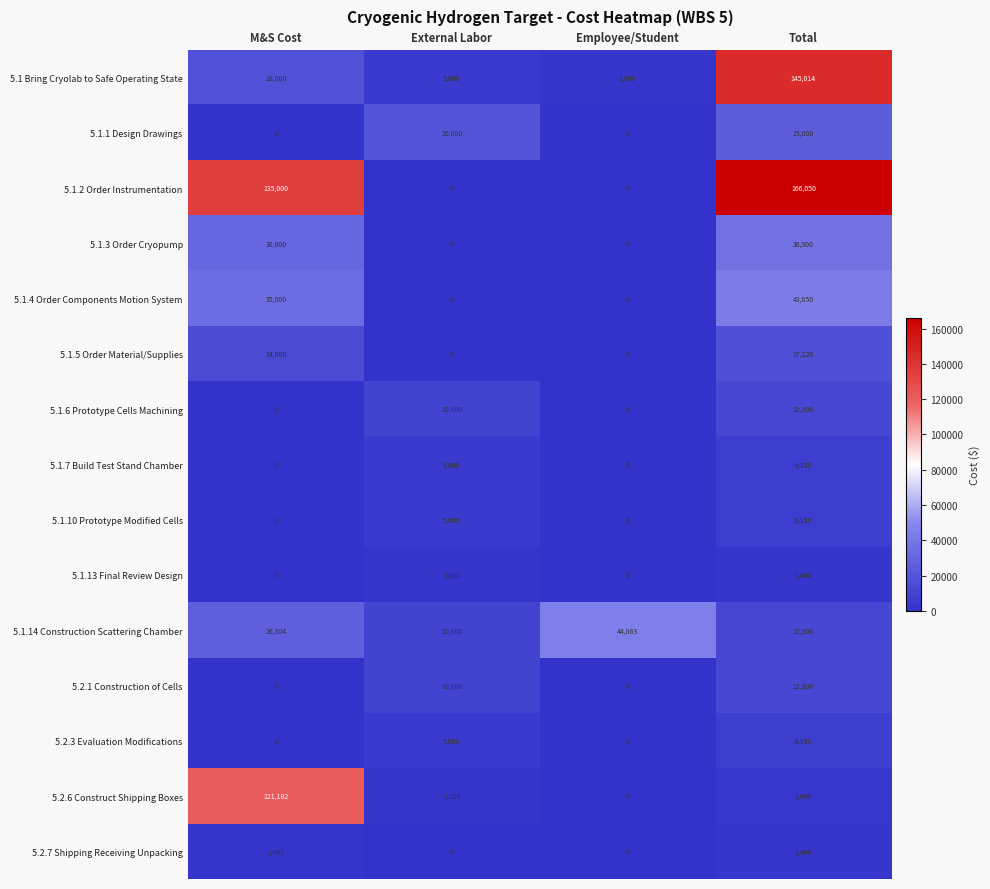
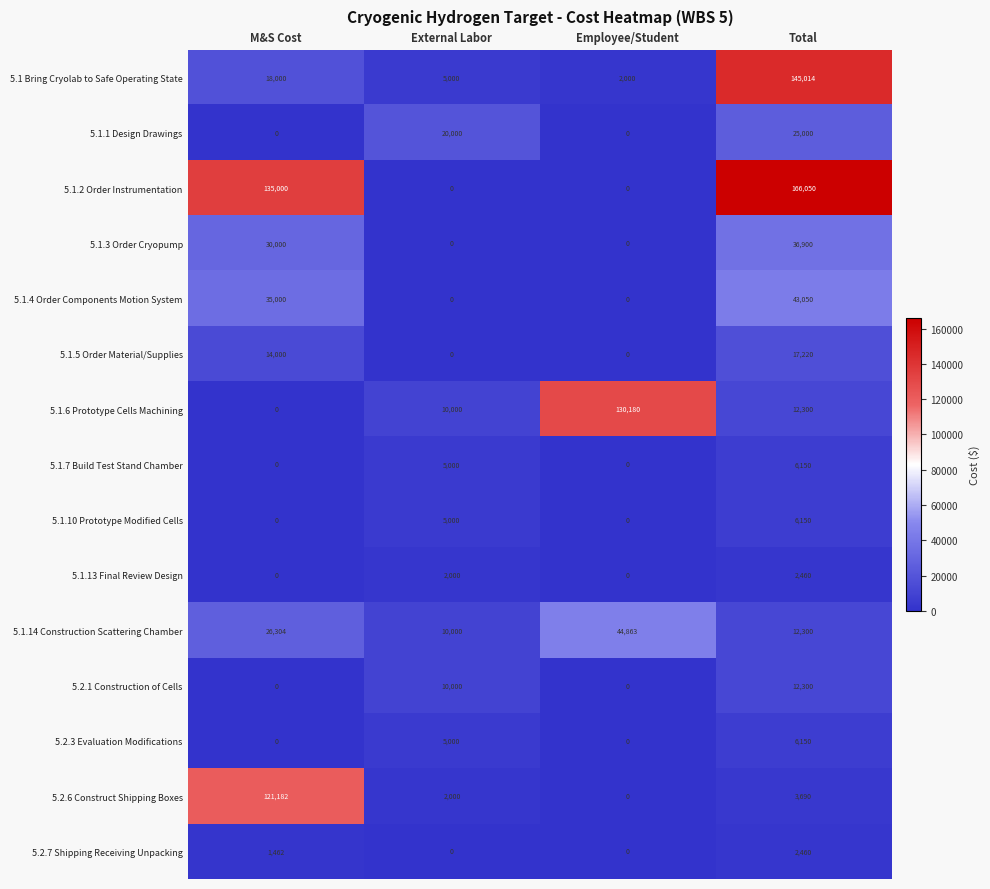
5.1.6 Prototype Cells Machining, Employee/Student: 0 -> 130,180
